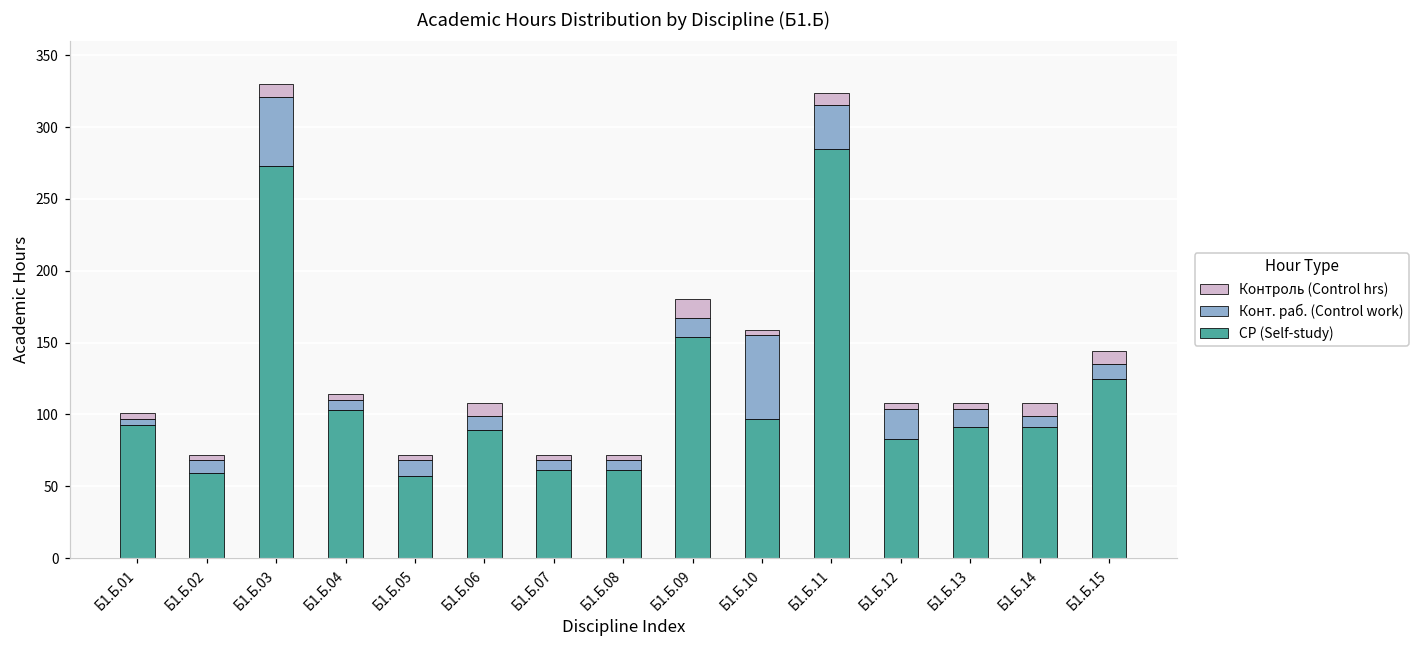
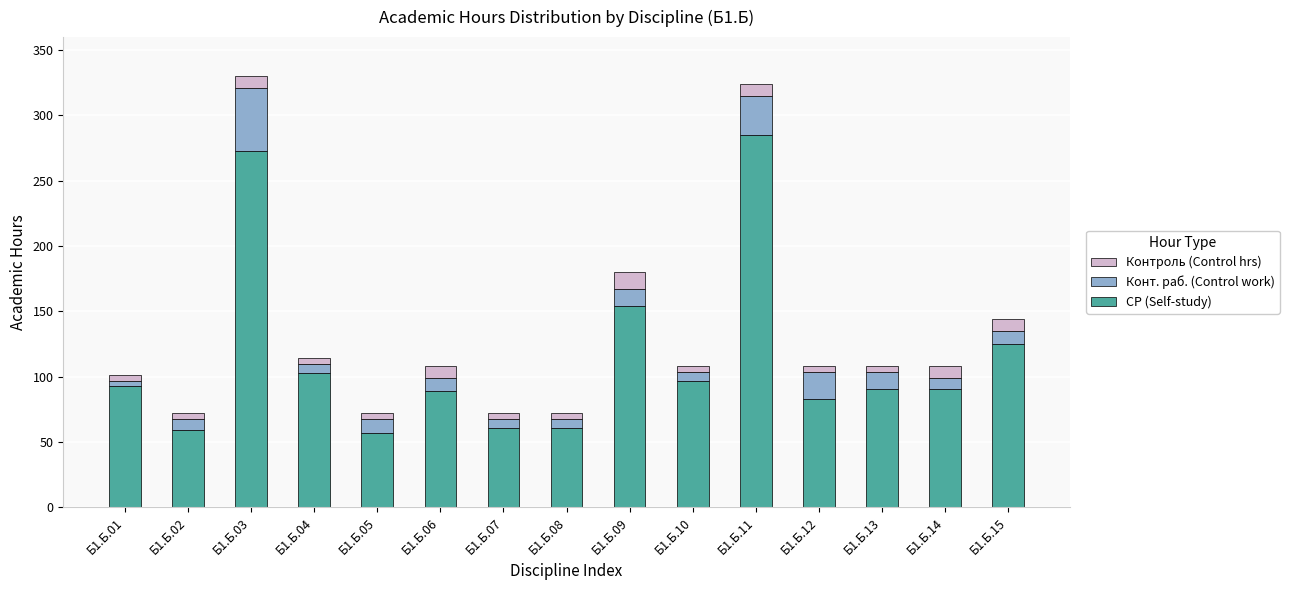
Конт. раб. (Control work), Б1.Б.10: 58 -> 7
